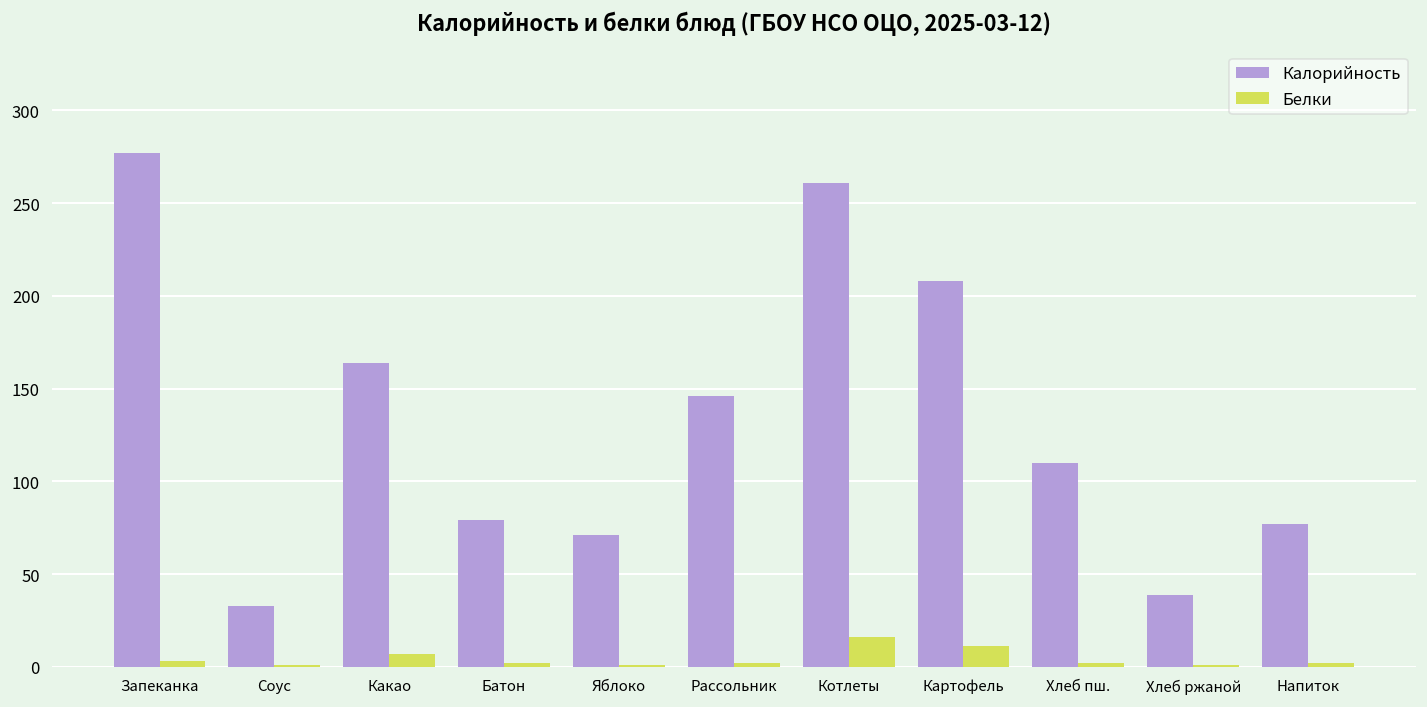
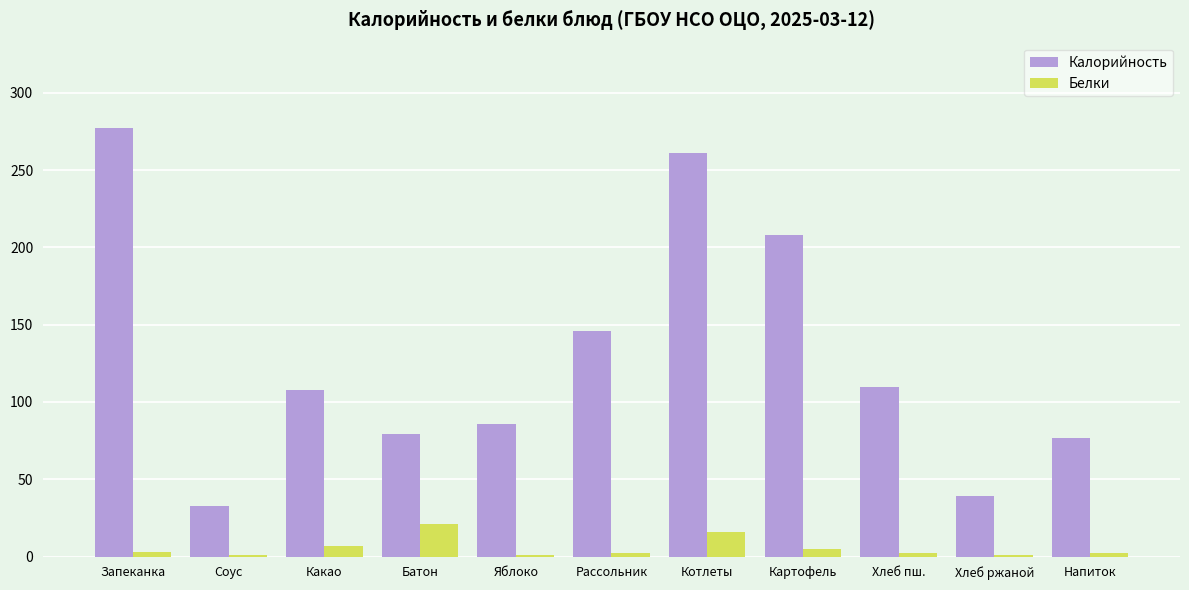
Калорийность, Какао: 164 -> 108
Белки, Батон: 2 -> 21
Калорийность, Яблоко: 71 -> 86
Белки, Картофель: 11 -> 5
